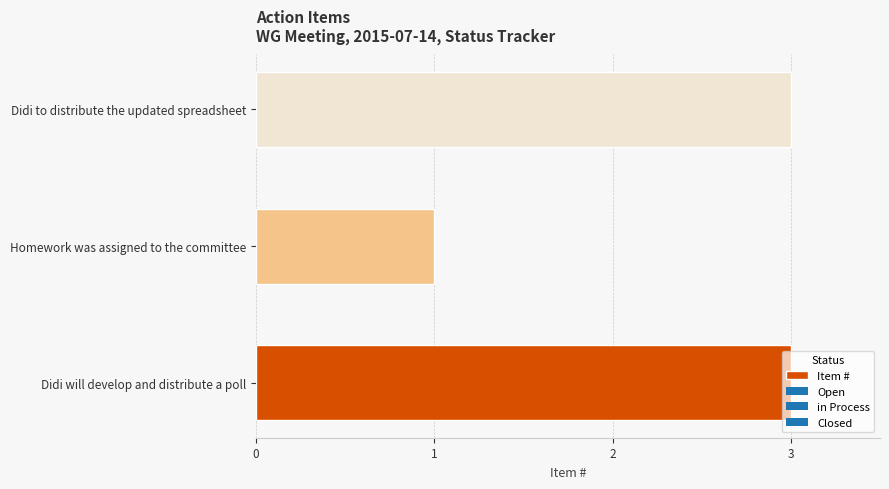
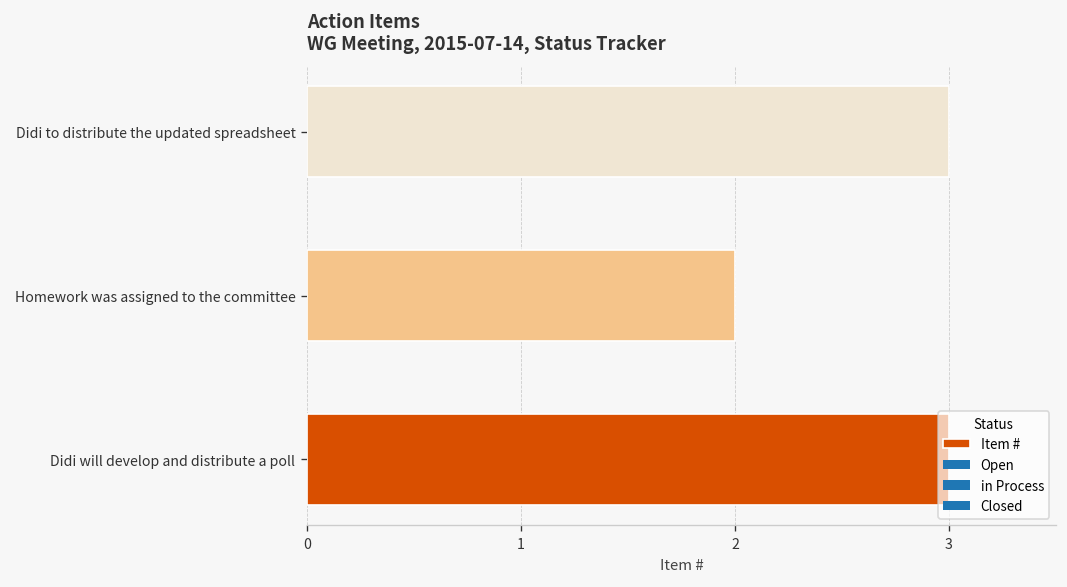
Homework was assigned to the committee: 1 -> 2
